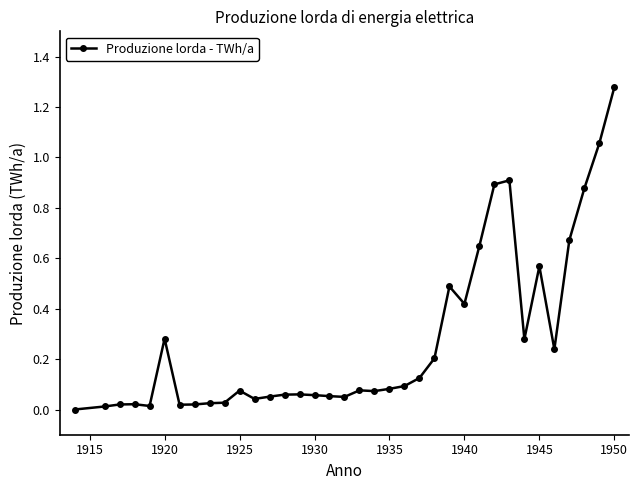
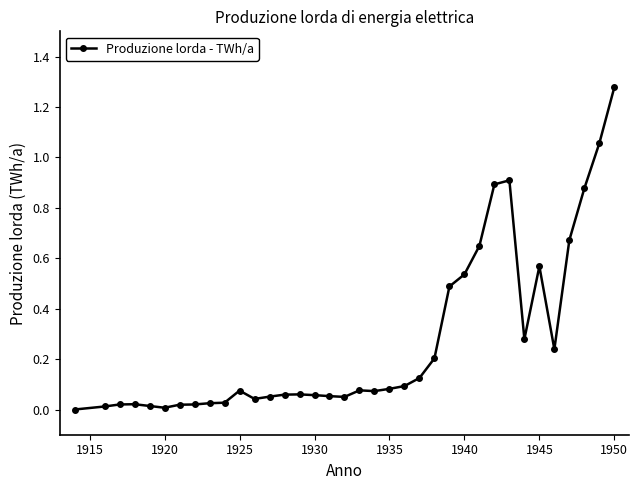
1920: 0.28 -> 0.01
1940: 0.42 -> 0.54
